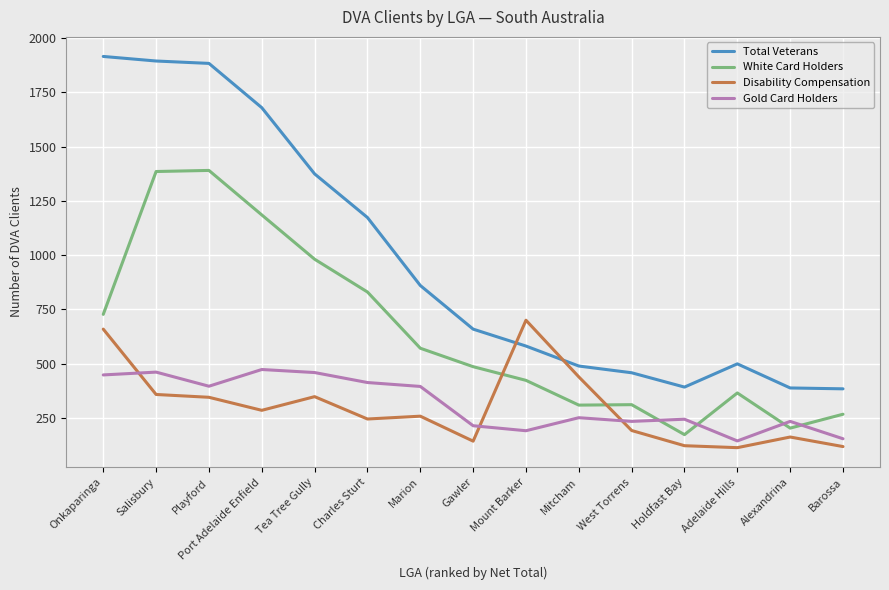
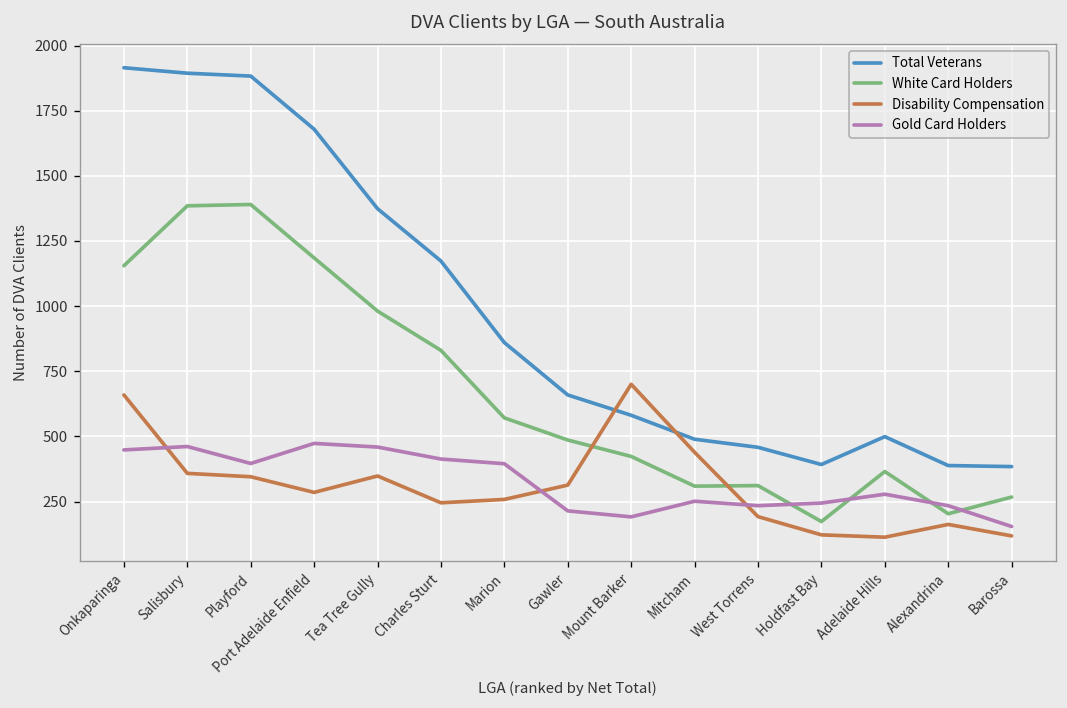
White Card Holders, Onkaparinga: 730 -> 1160
Disability Compensation, Gawler: 140 -> 310
Gold Card Holders, Adelaide Hills: 140 -> 280
